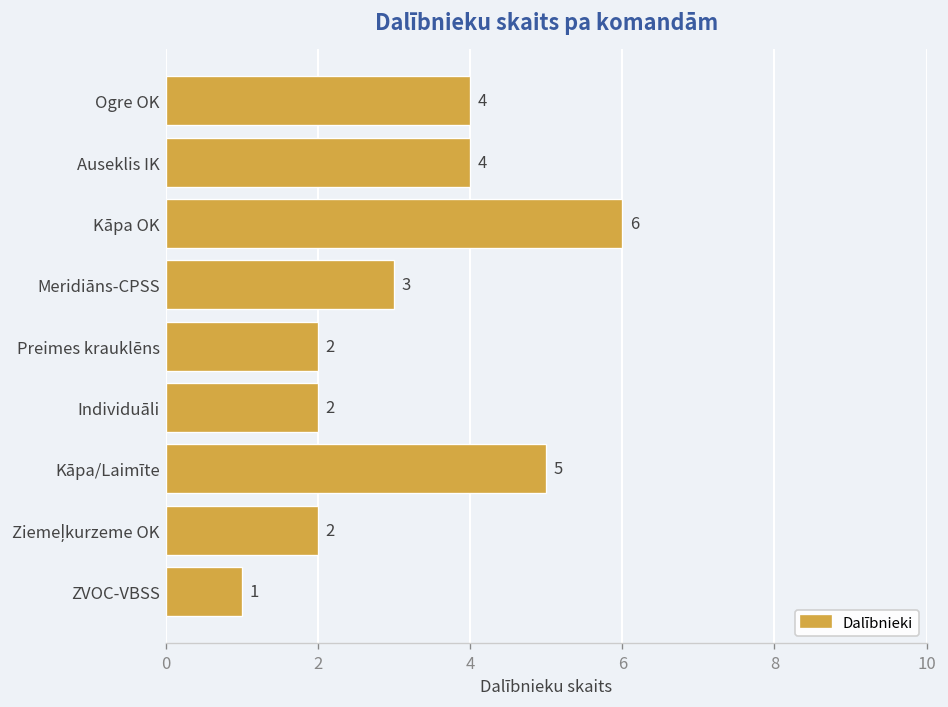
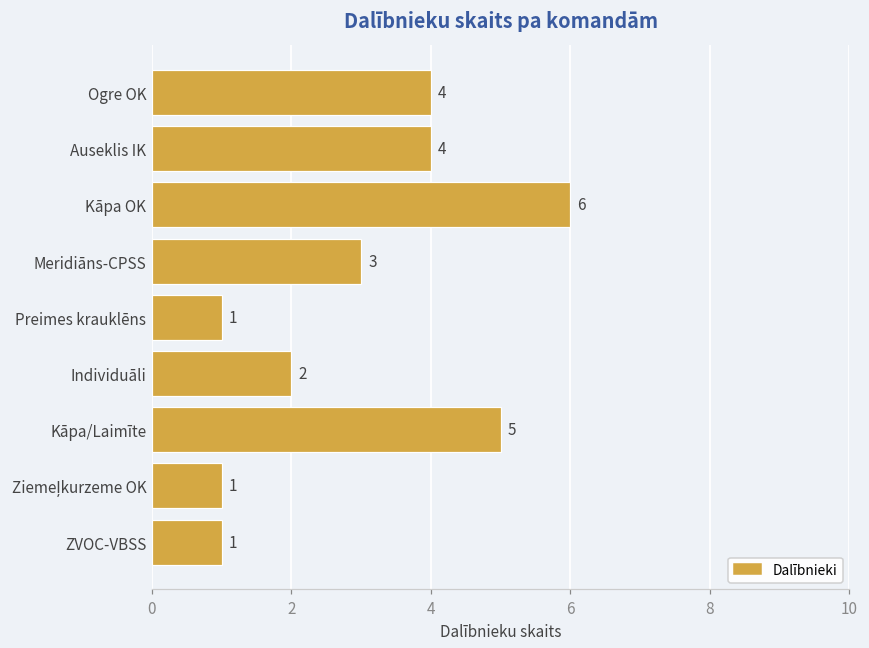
Preimes krauklēns: 2 -> 1
Ziemeļkurzeme OK: 2 -> 1
